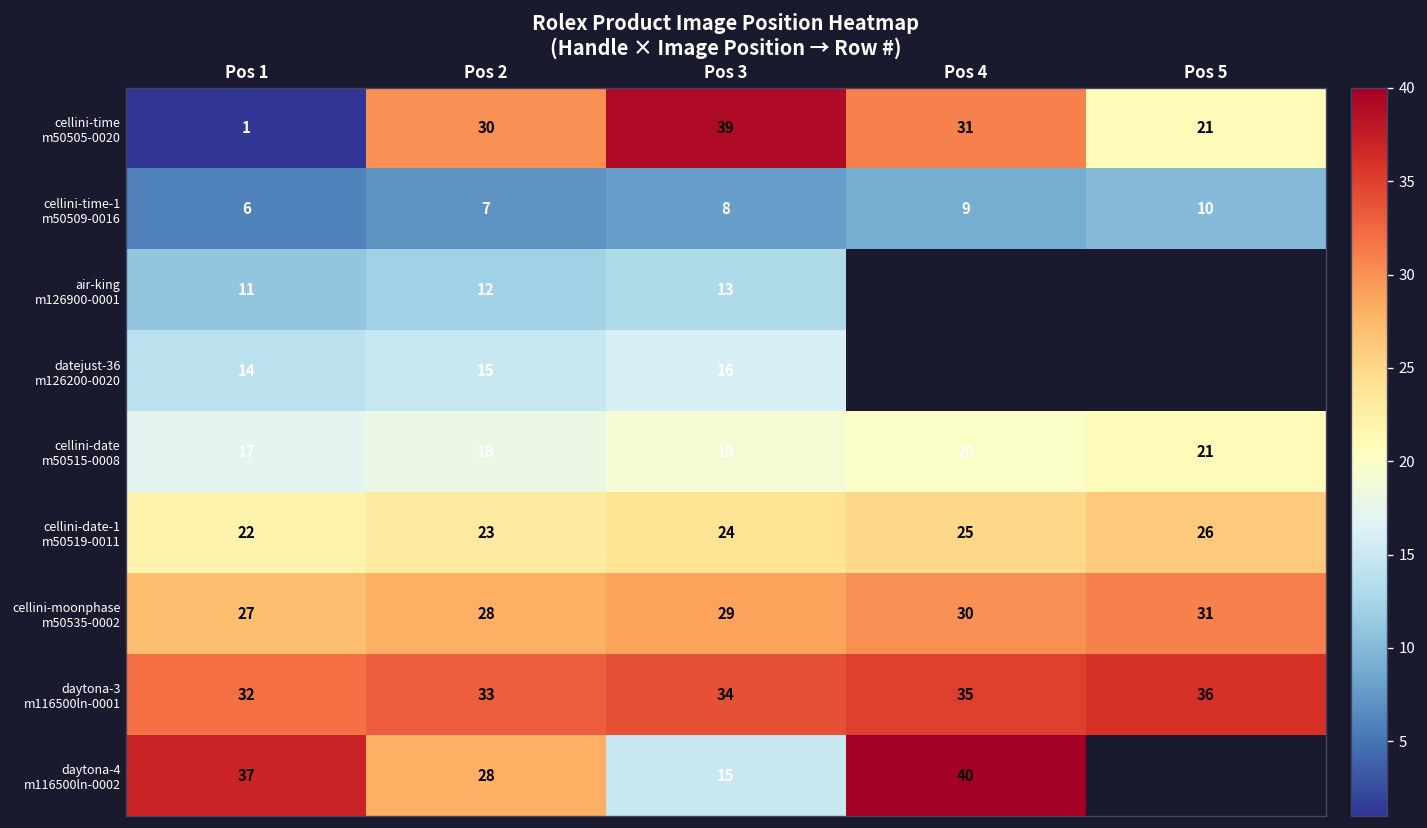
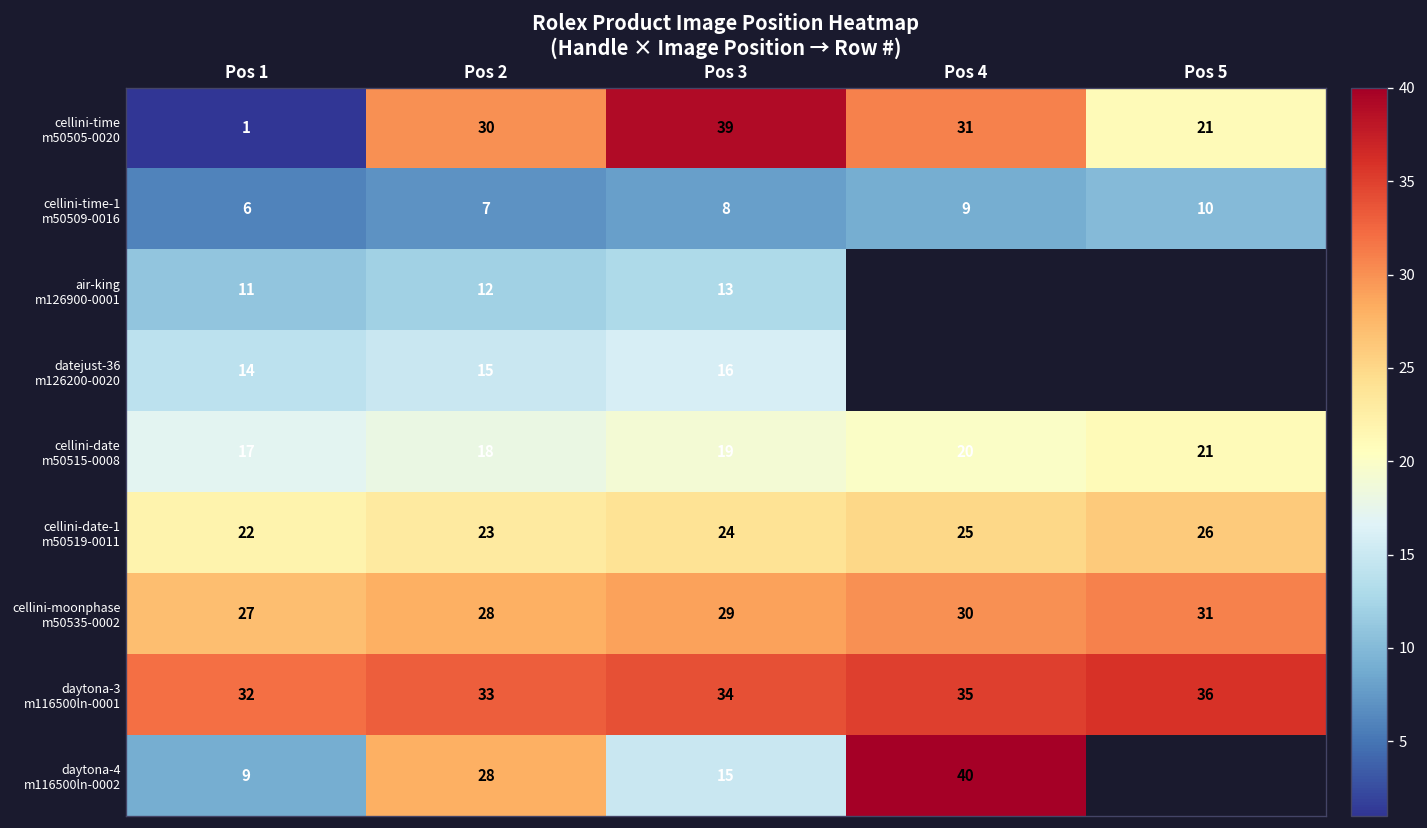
daytona-4 m116500ln-0002, Pos 1: 37 -> 9
